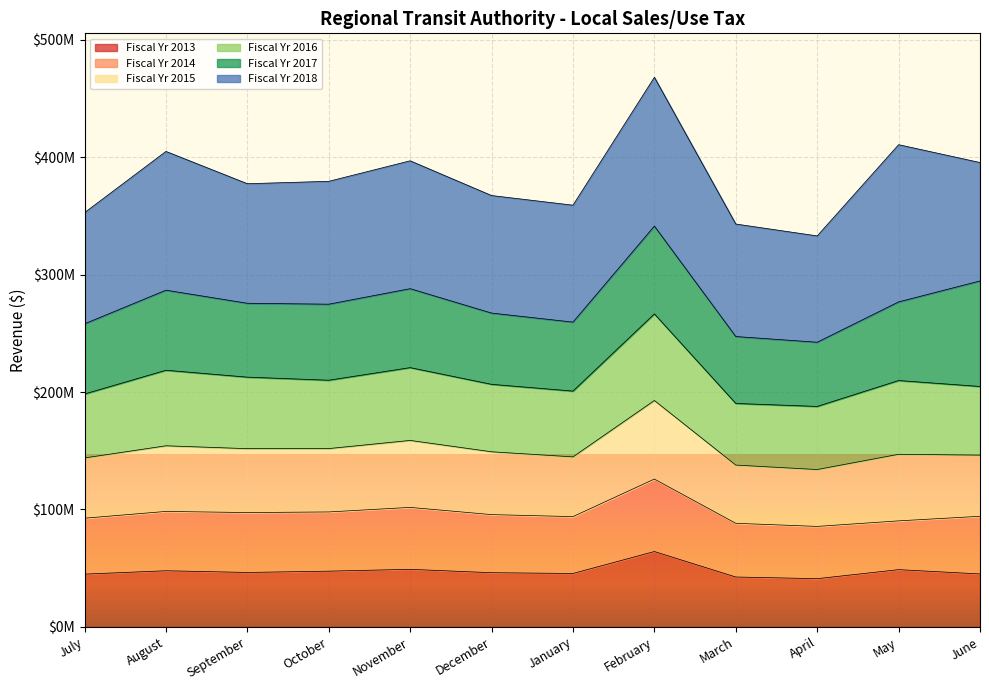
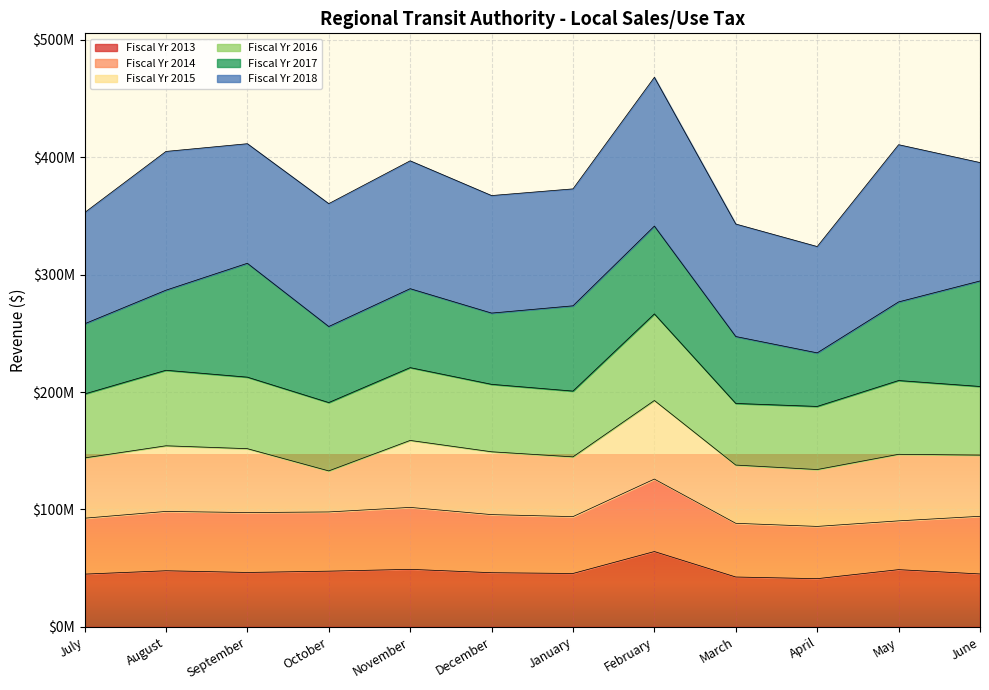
Fiscal Yr 2017, September: $63000000 -> $97000000
Fiscal Yr 2015, October: $54000000 -> $35000000
Fiscal Yr 2017, January: $59000000 -> $73000000
Fiscal Yr 2017, April: $55000000 -> $46000000
